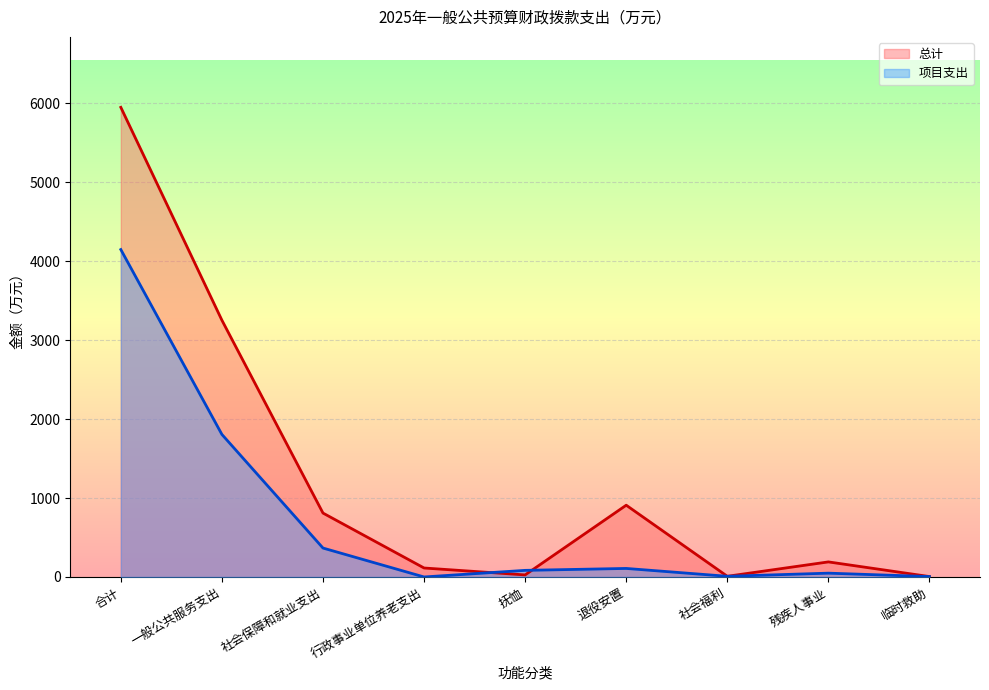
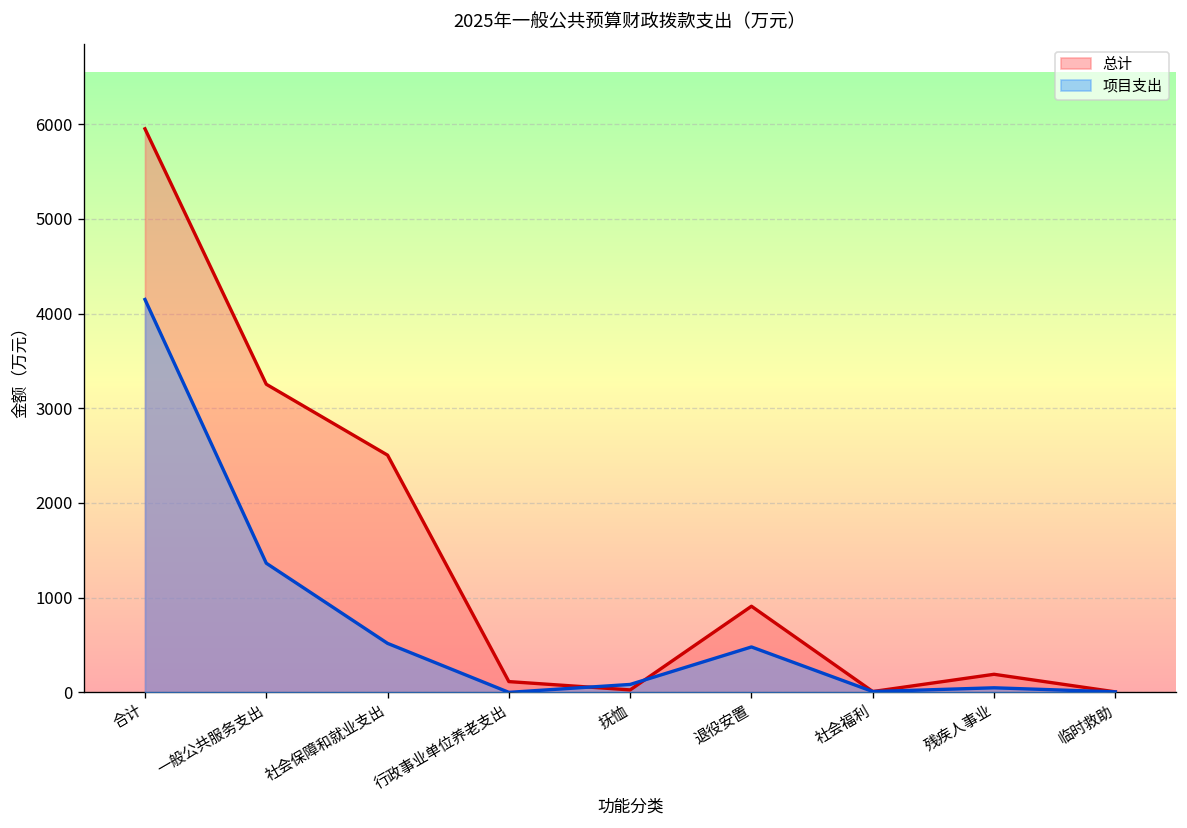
项目支出, 一般公共服务支出: 1800 -> 1400
总计, 社会保障和就业支出: 800 -> 2500
项目支出, 社会保障和就业支出: 400 -> 500
项目支出, 退役安置: 100 -> 500
